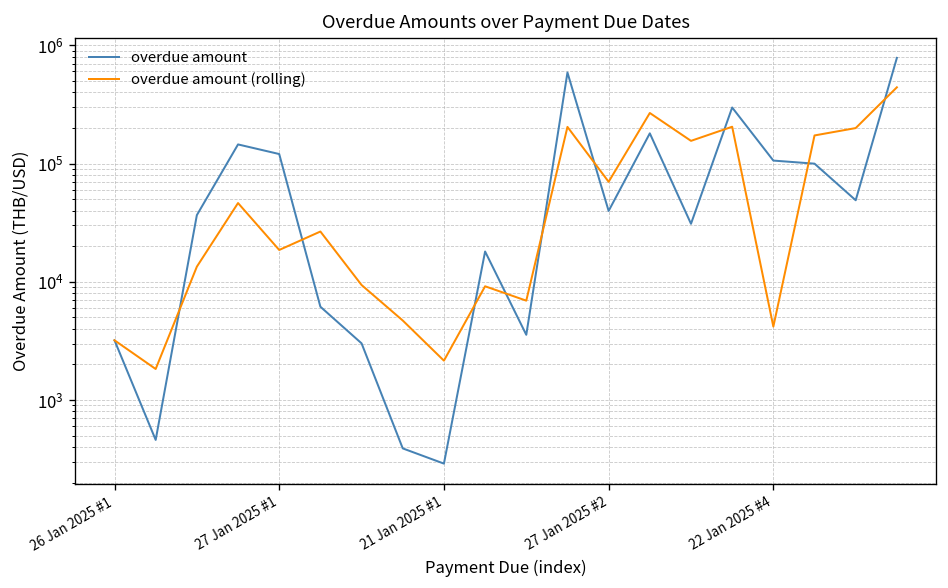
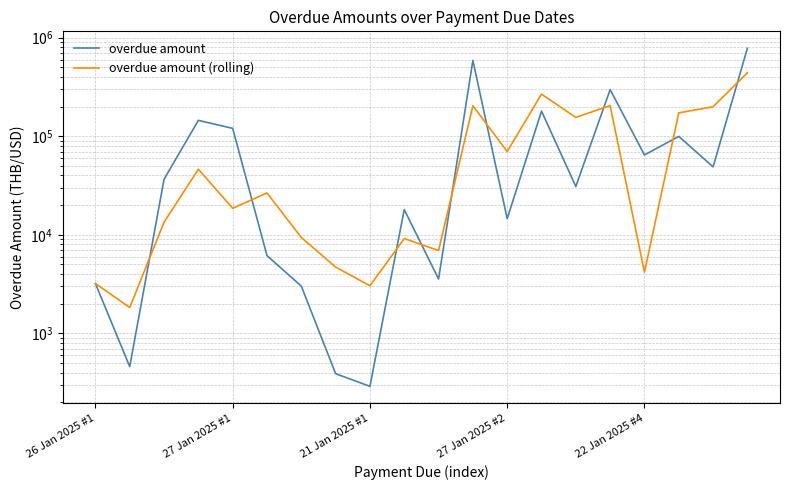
overdue amount (rolling), 21 Jan 2025 #1: 2200 -> 3000
overdue amount, 27 Jan 2025 #2: 40000 -> 15000
overdue amount, 22 Jan 2025 #4: 110000 -> 60000
